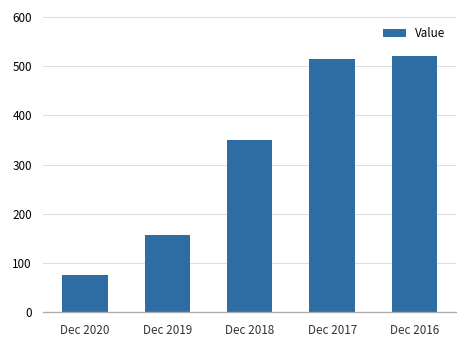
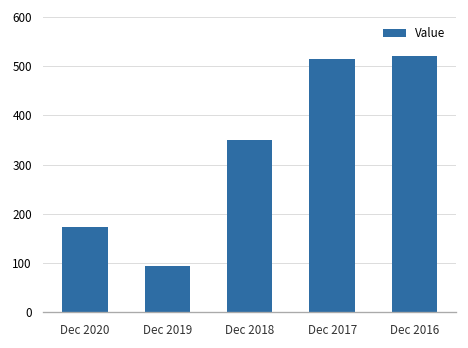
Dec 2020: 80 -> 170
Dec 2019: 160 -> 90
